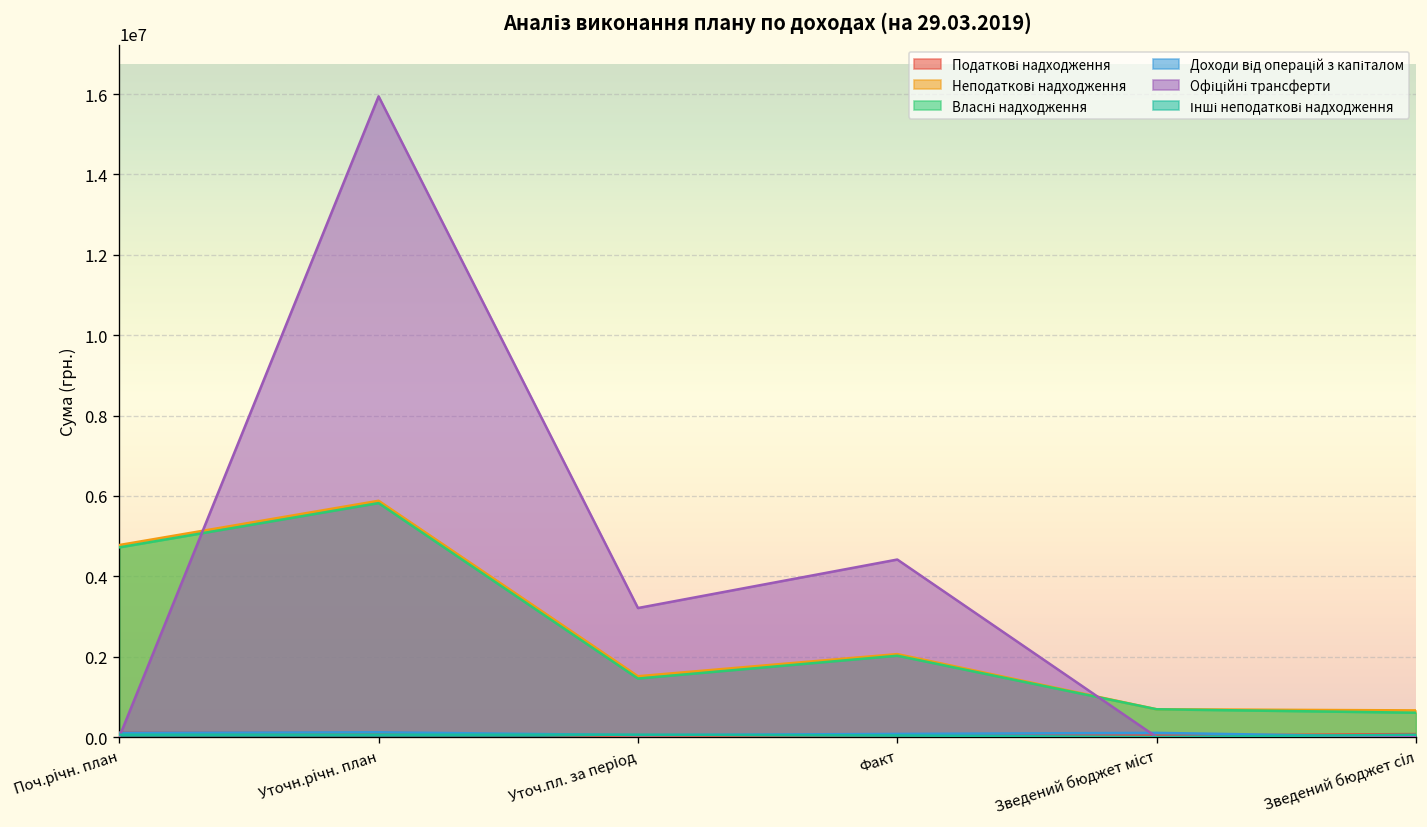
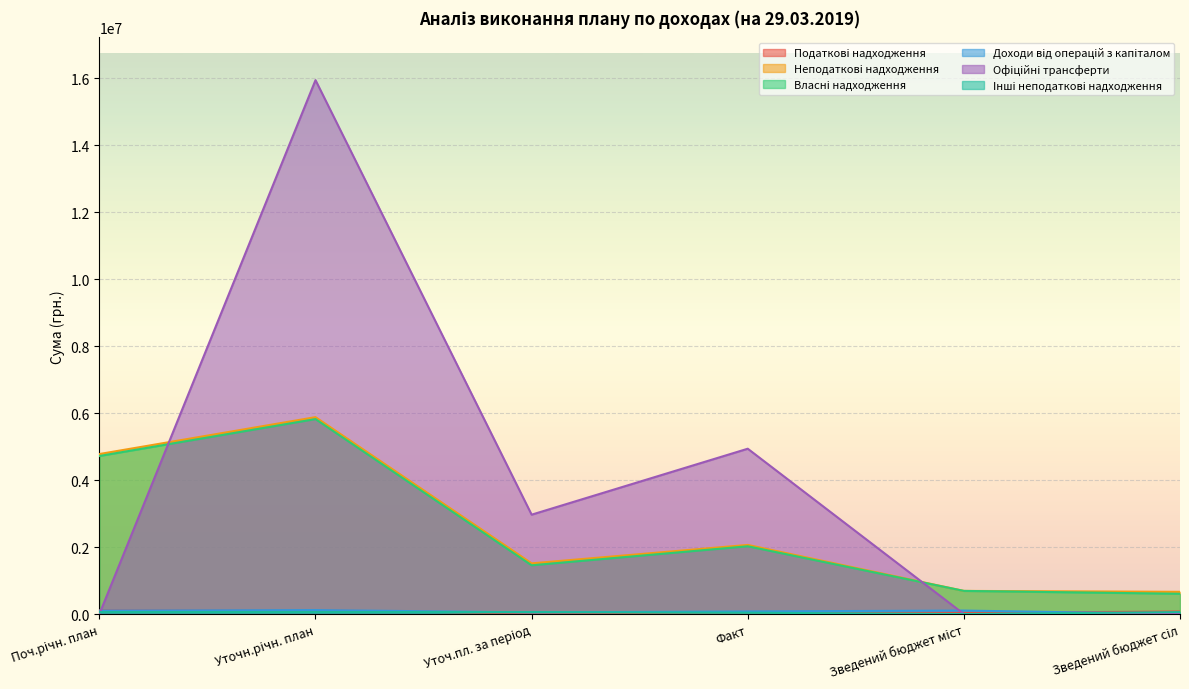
Офіційні трансферти, Уточ.пл. за період: 3200000 -> 3000000
Офіційні трансферти, Факт: 4400000 -> 4900000
